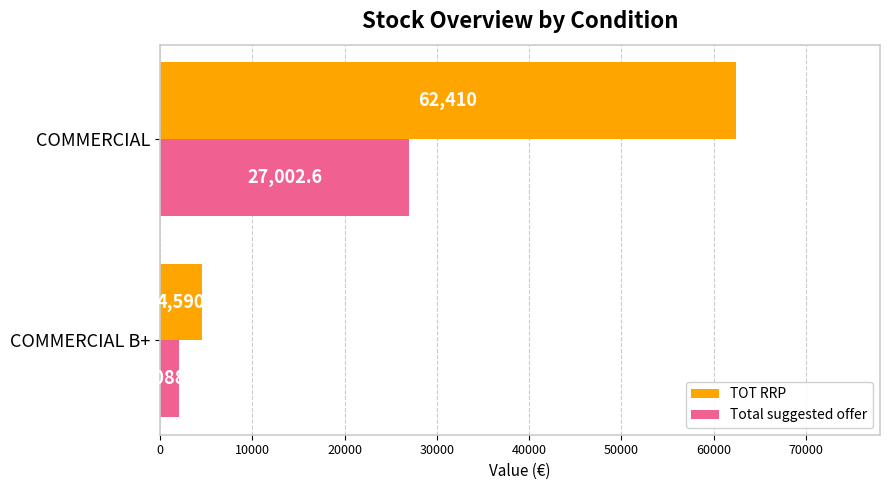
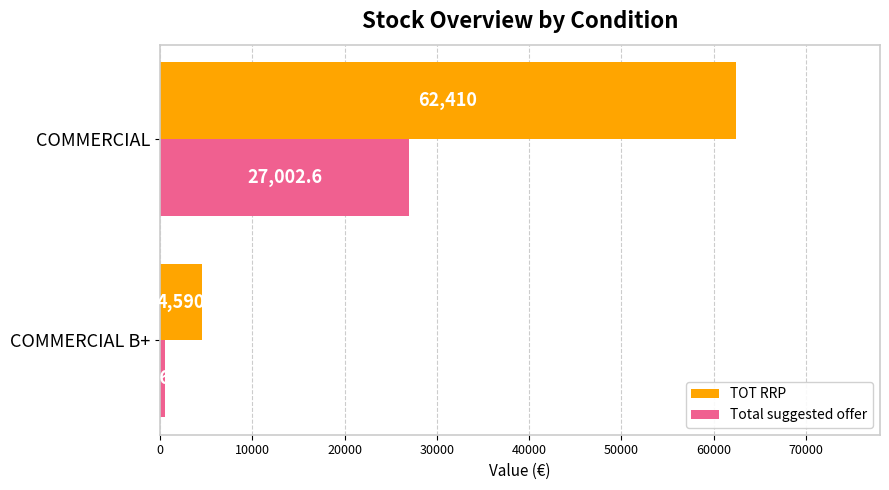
Total suggested offer, COMMERCIAL B+: 2000 -> 1000
